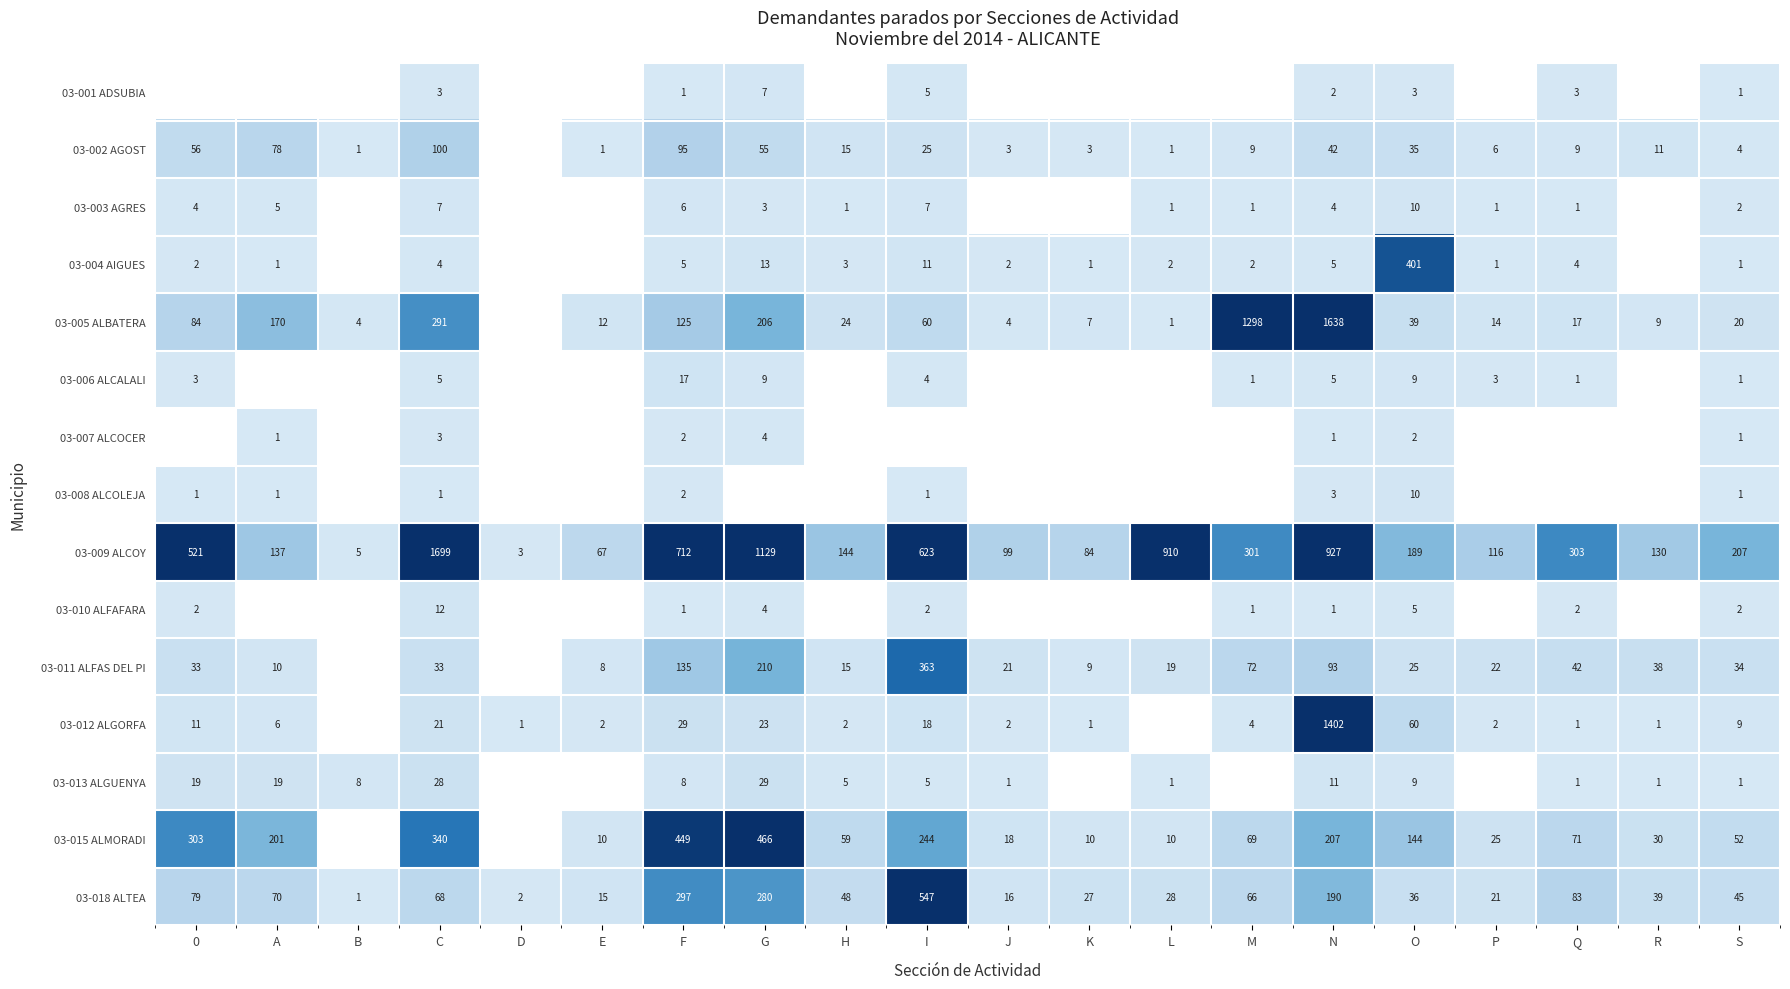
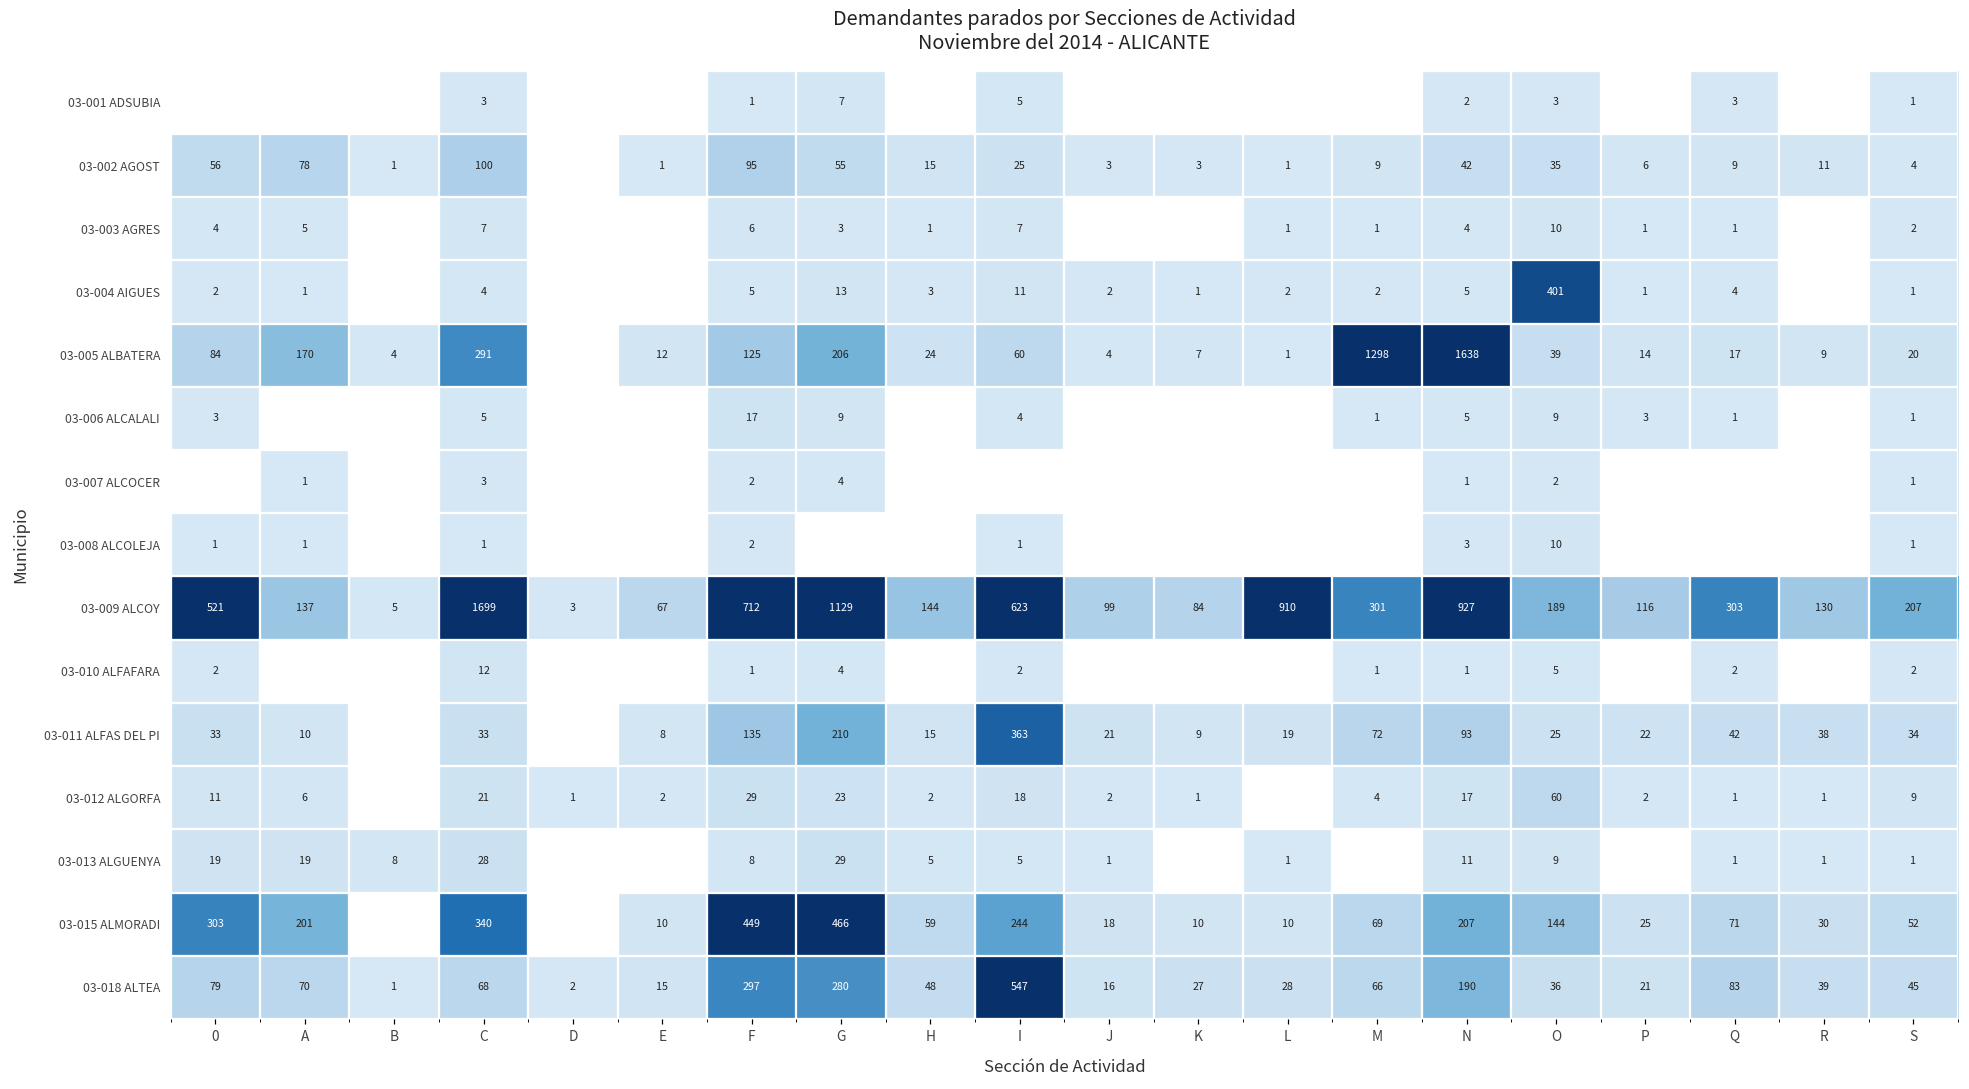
03-012 ALGORFA, N: 1402 -> 17
